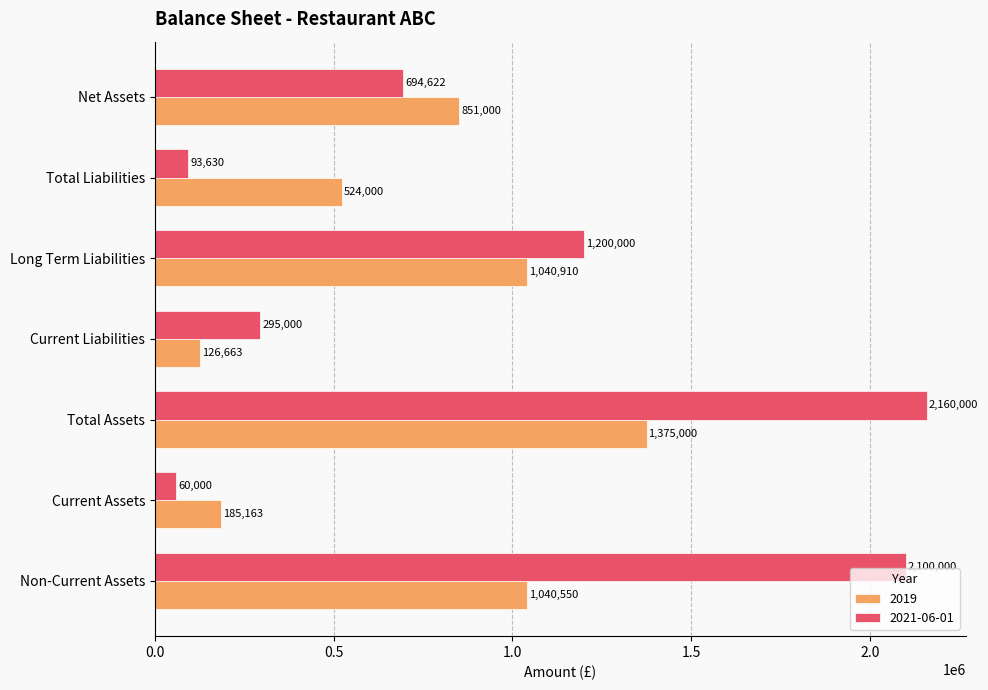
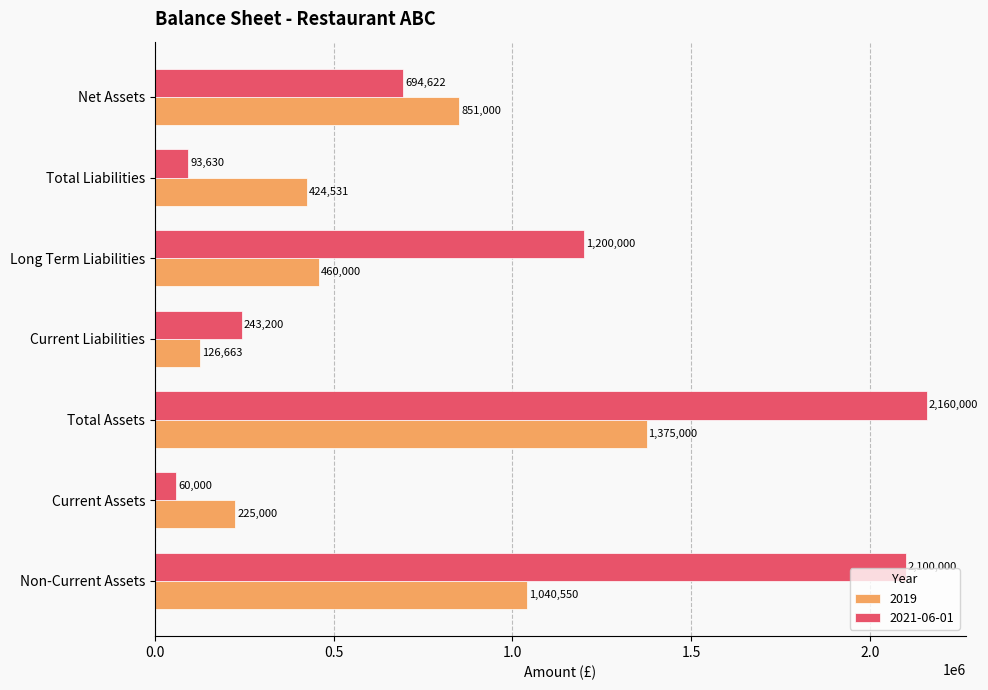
2019, Total Liabilities: 524,000 -> 424,531
2019, Long Term Liabilities: 1,040,910 -> 460,000
2021-06-01, Current Liabilities: 295,000 -> 243,200
2019, Current Assets: 185,163 -> 225,000
